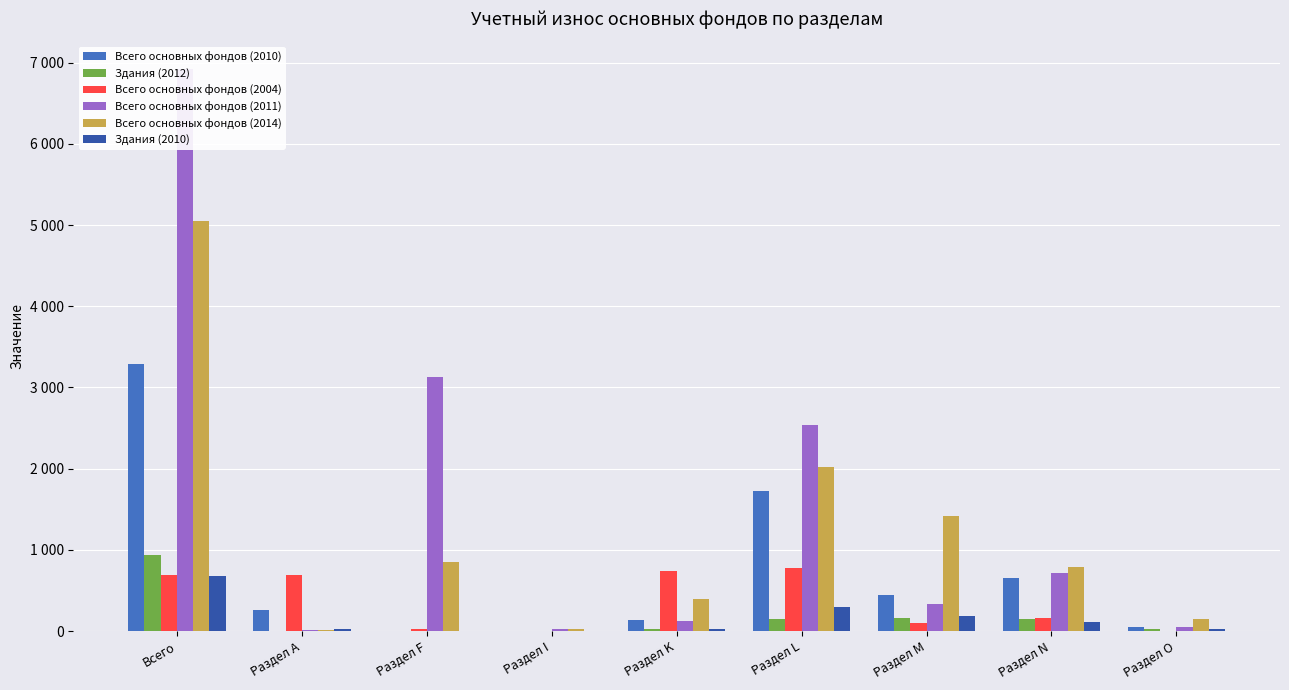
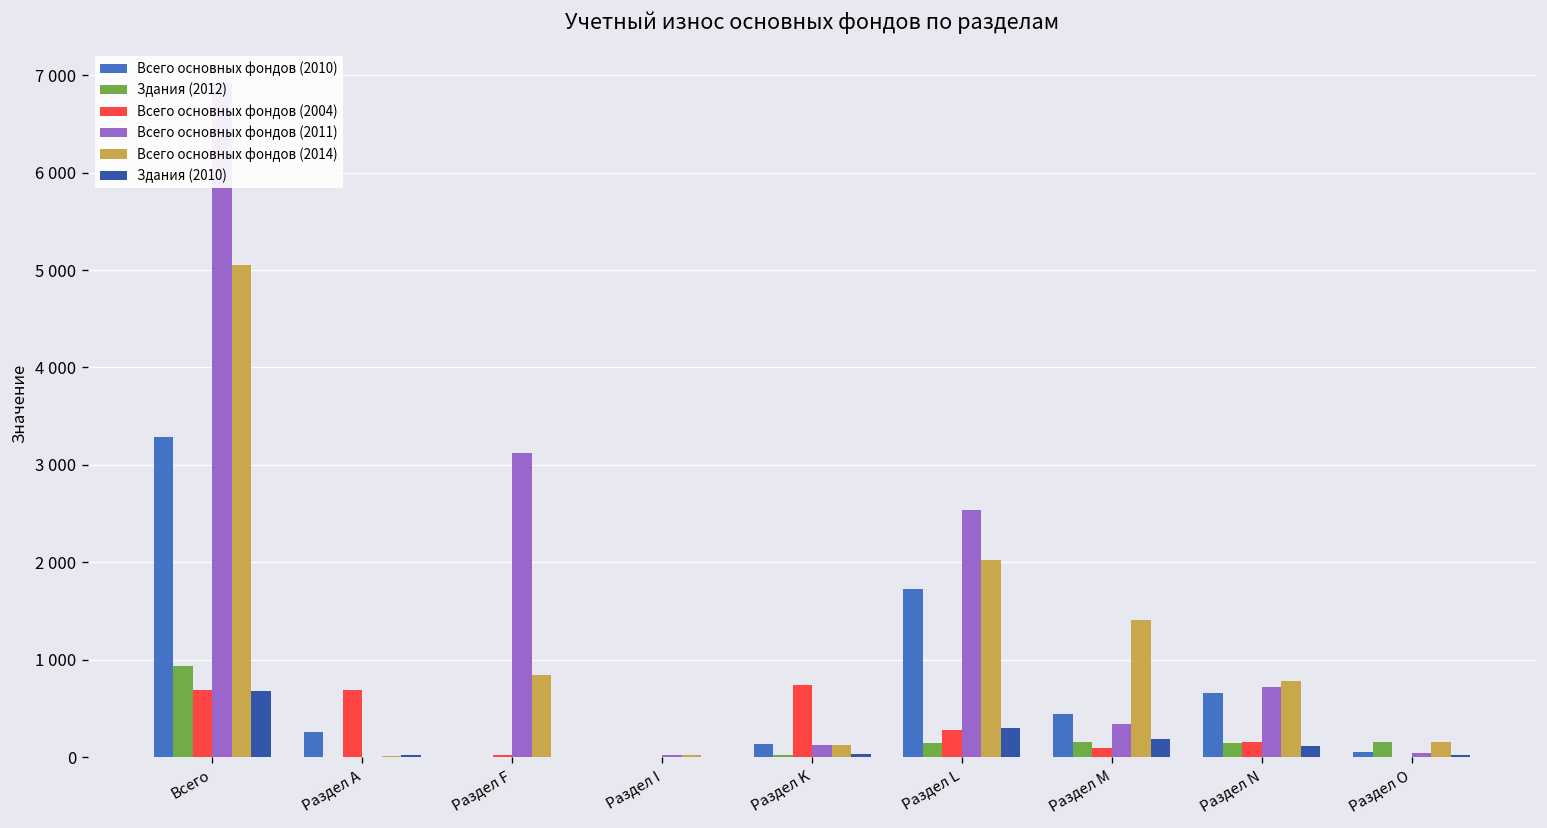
Всего основных фондов (2014), Раздел K: 400 -> 100
Всего основных фондов (2004), Раздел L: 800 -> 300
Здания (2012), Раздел O: 0 -> 200
